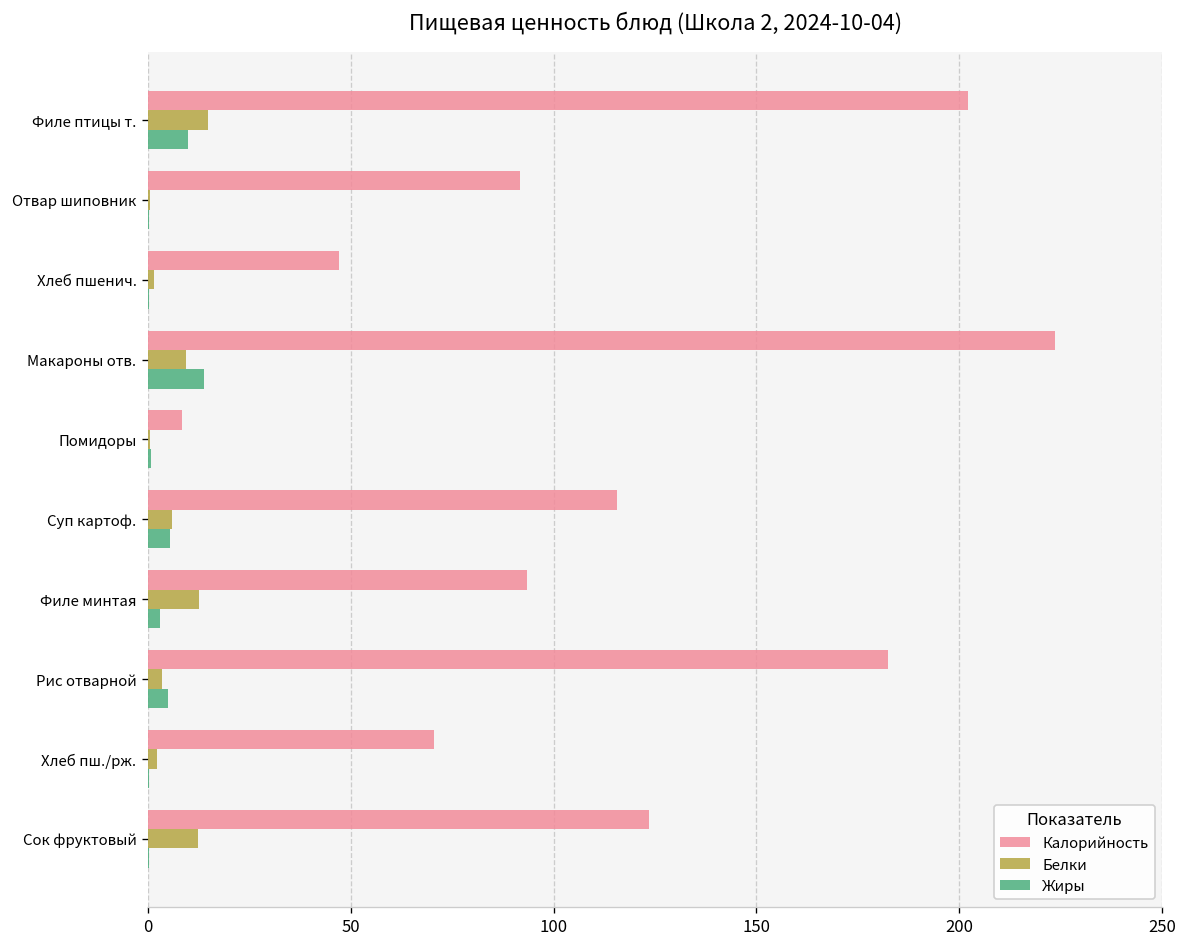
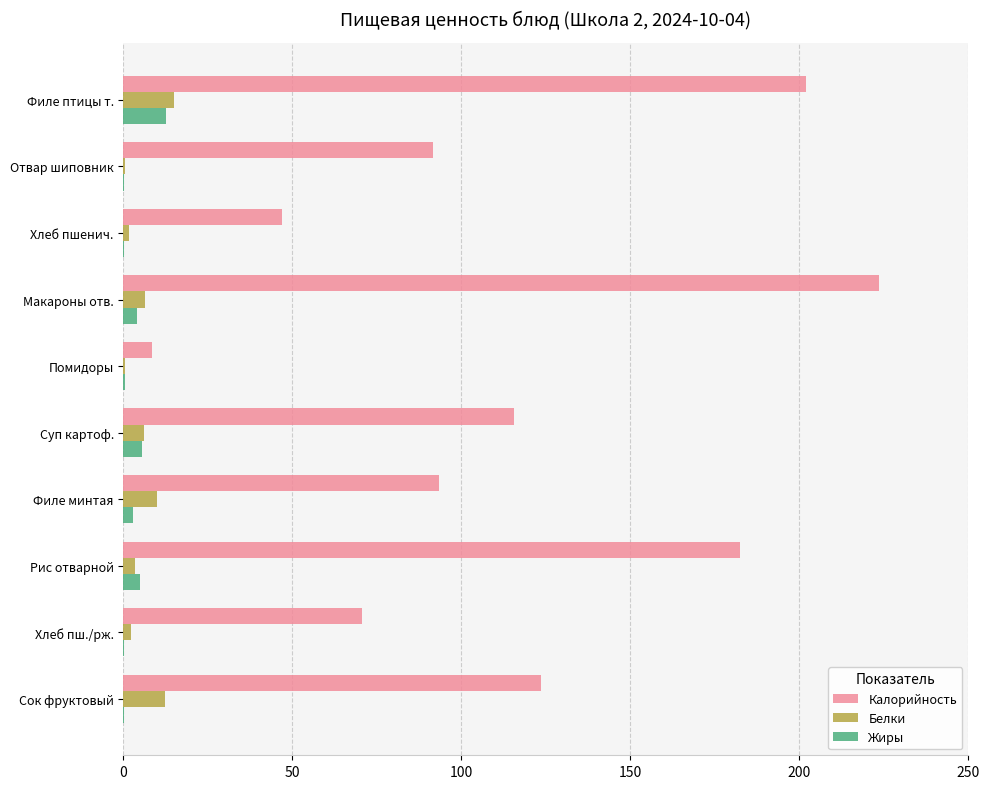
Жиры, Филе птицы т.: 10 -> 13
Белки, Макароны отв.: 9 -> 6
Жиры, Макароны отв.: 14 -> 4
Белки, Филе минтая: 12 -> 10
